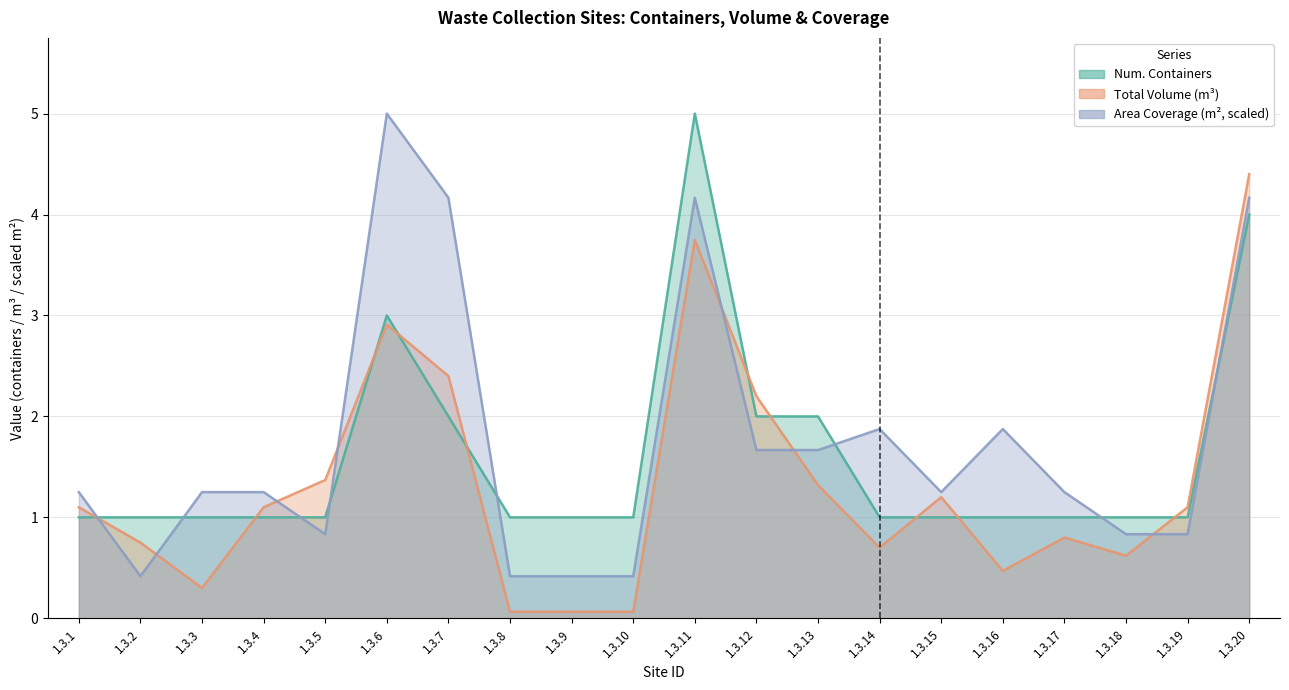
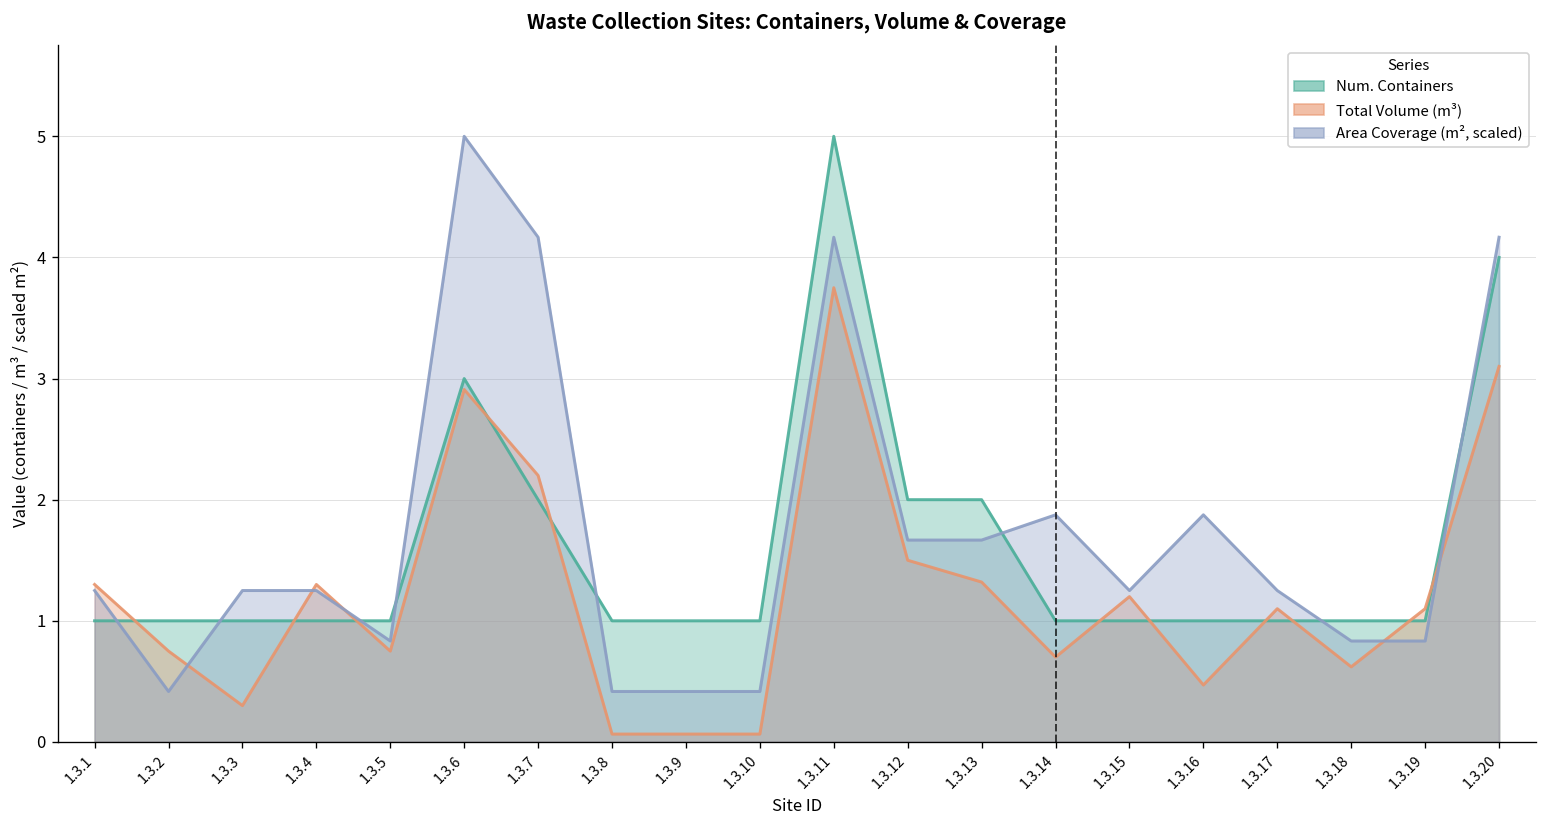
Total Volume (m³), 1.3.1: 1.1 -> 1.3
Total Volume (m³), 1.3.4: 1.1 -> 1.3
Total Volume (m³), 1.3.5: 1.37 -> 0.75
Total Volume (m³), 1.3.7: 2.4 -> 2.2
Total Volume (m³), 1.3.12: 2.2 -> 1.5
Total Volume (m³), 1.3.17: 0.8 -> 1.1
Total Volume (m³), 1.3.20: 4.4 -> 3.1
